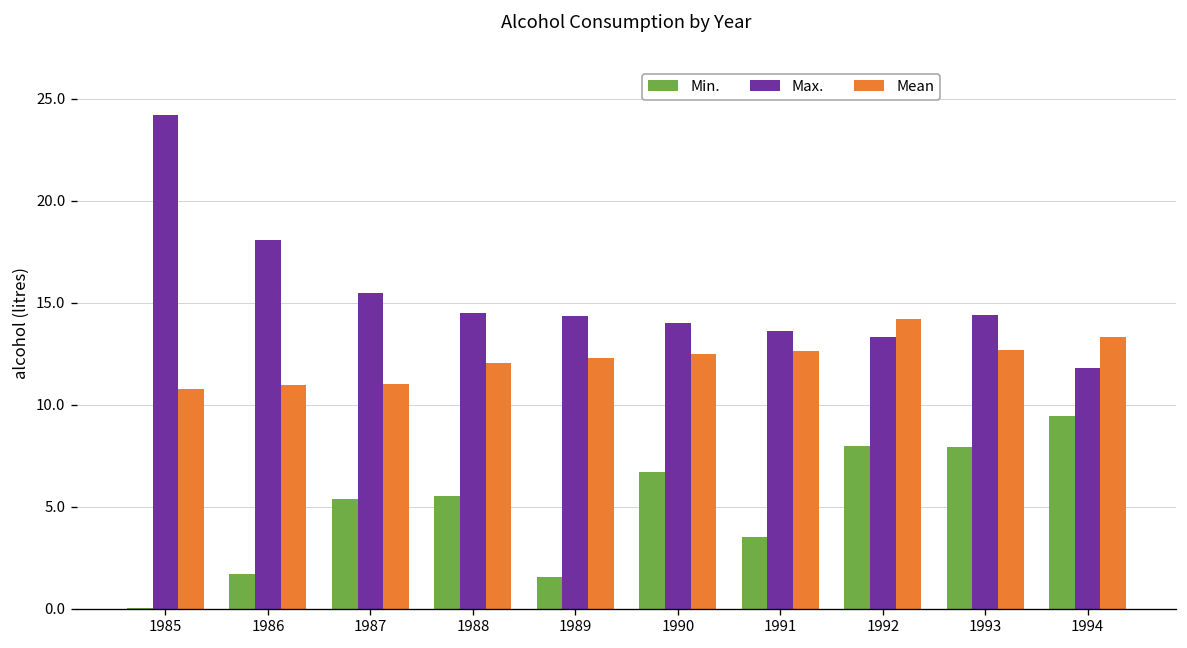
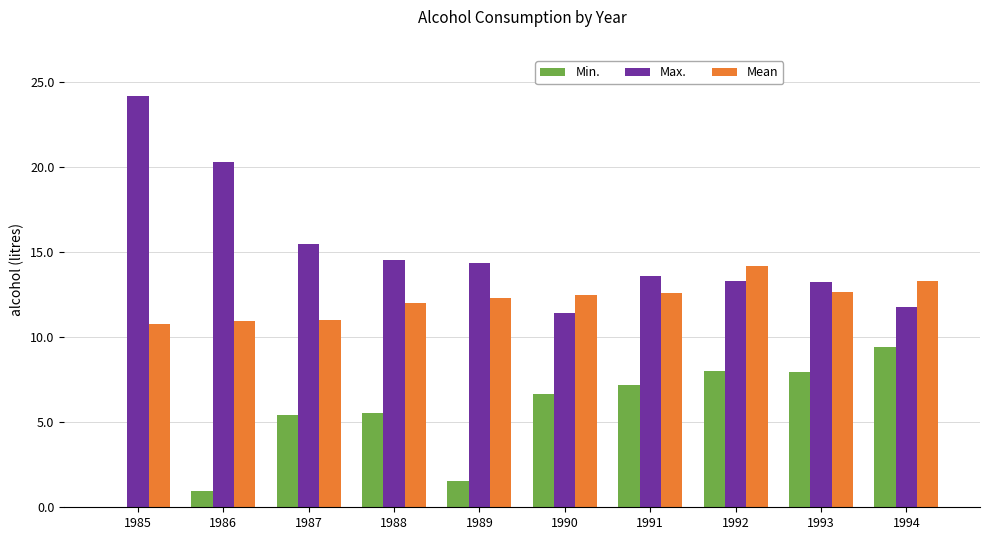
Min., 1986: 1.7 -> 1.0
Max., 1986: 18.1 -> 20.3
Max., 1990: 14.0 -> 11.4
Min., 1991: 3.5 -> 7.2
Max., 1993: 14.4 -> 13.2
